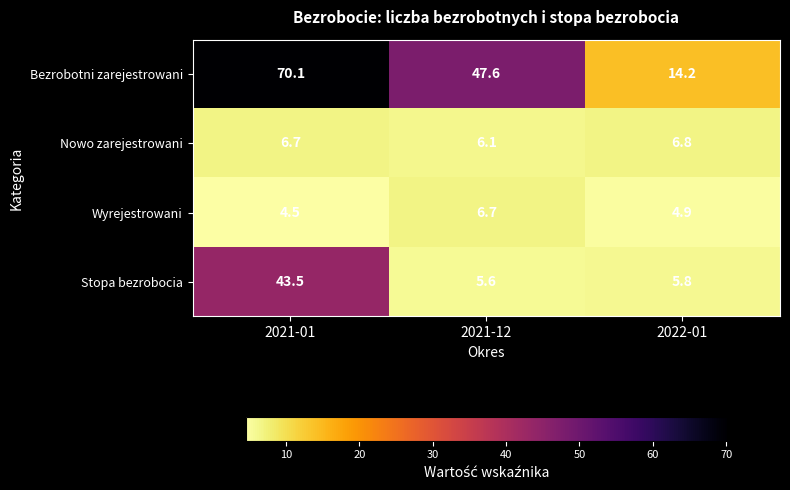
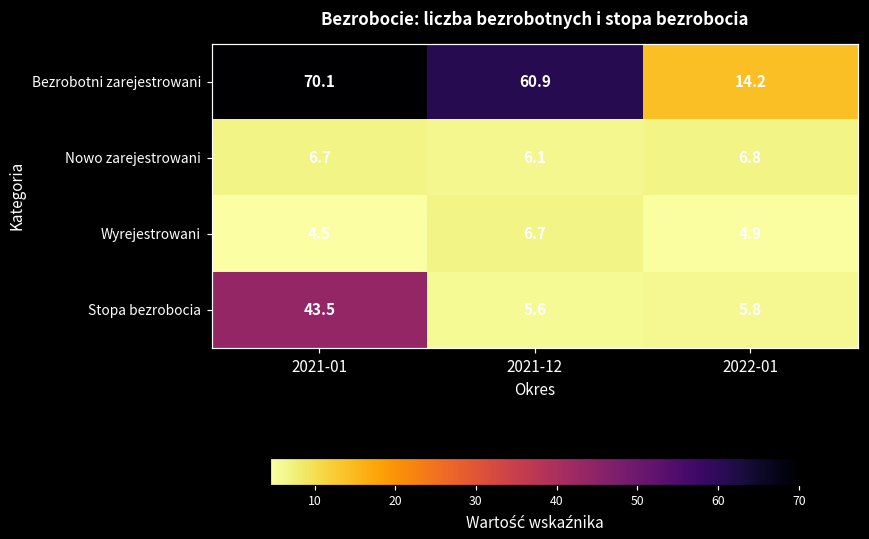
Bezrobotni zarejestrowani, 2021-12: 47.6 -> 60.9
